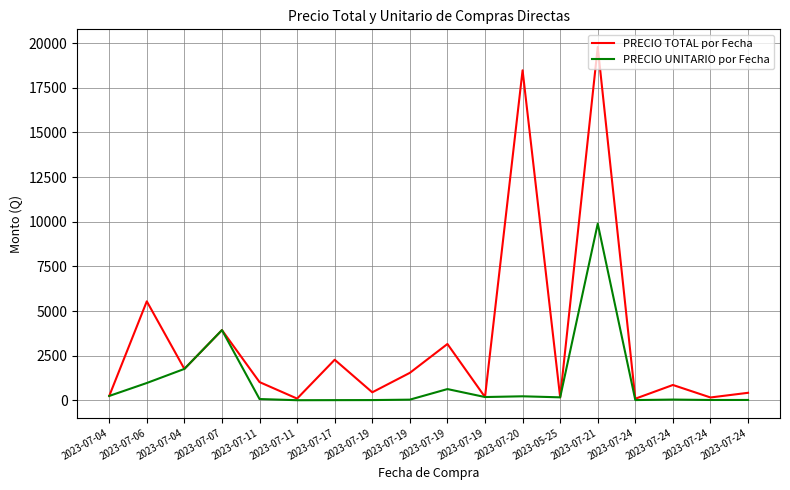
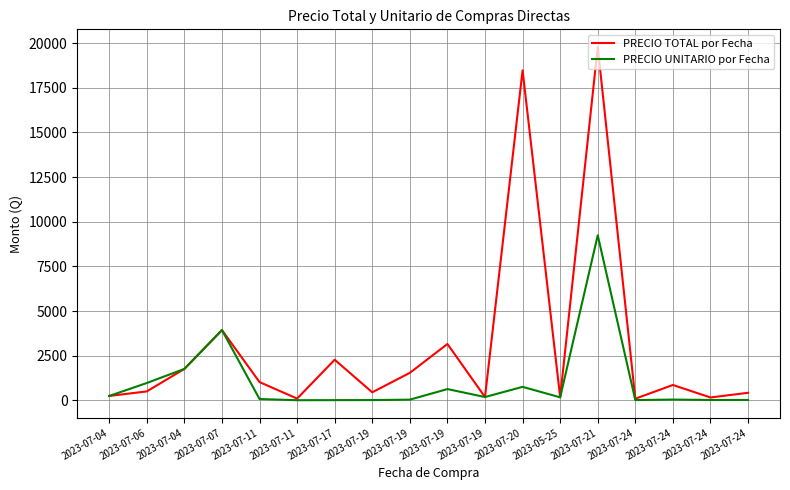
PRECIO TOTAL por Fecha, 2023-07-06: 5500 -> 500
PRECIO UNITARIO por Fecha, 2023-07-20: 200 -> 800
PRECIO UNITARIO por Fecha, 2023-07-21: 9900 -> 9200
